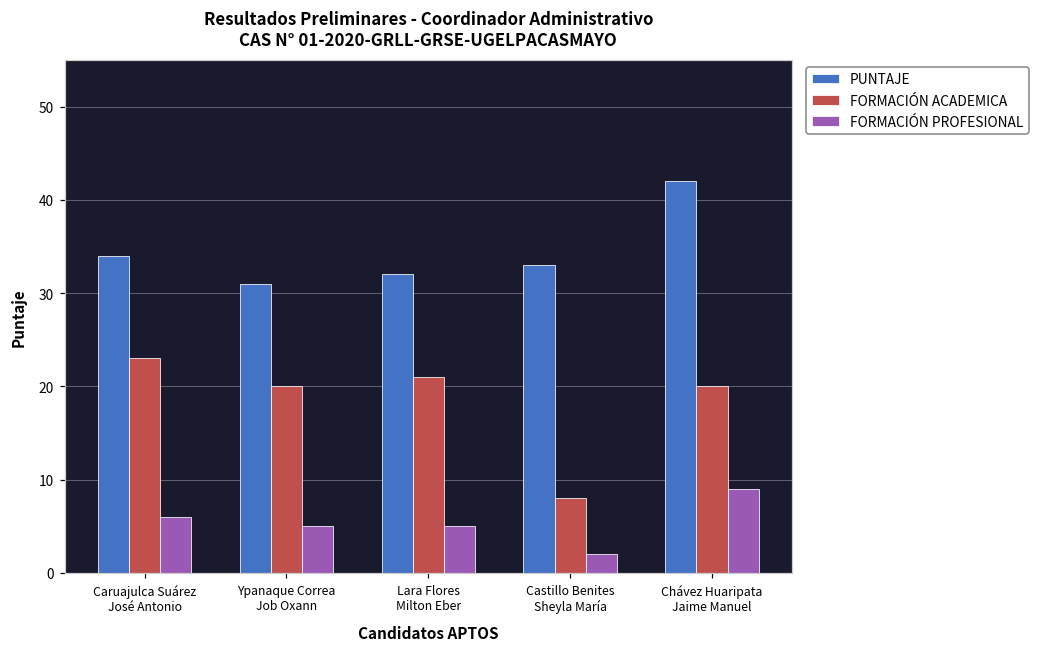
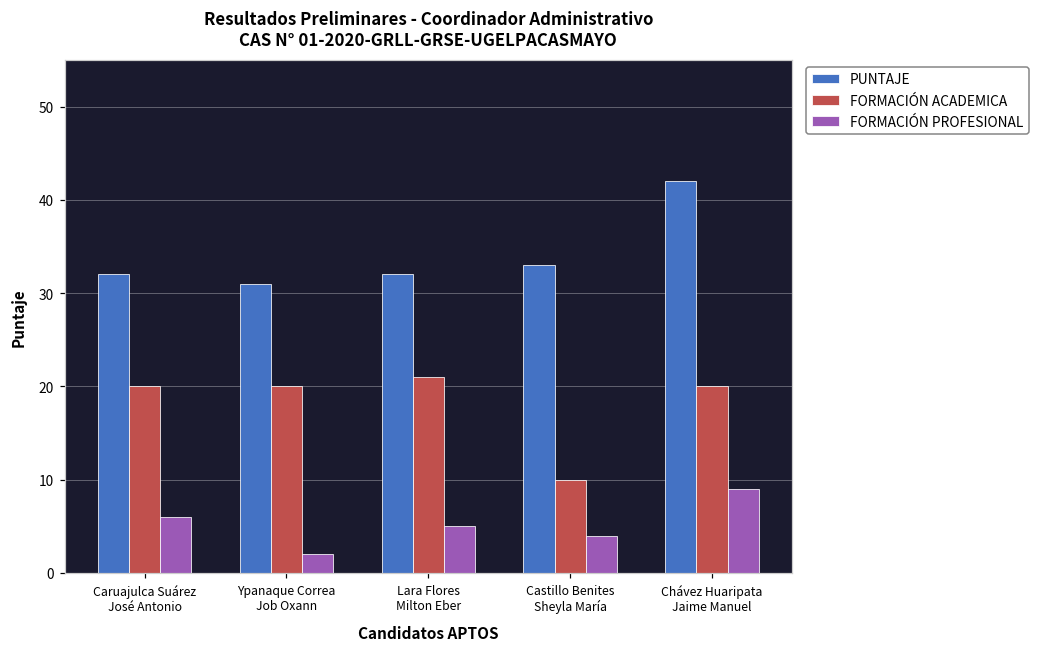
PUNTAJE, Caruajulca Suárez José Antonio: 34 -> 32
FORMACIÓN ACADEMICA, Caruajulca Suárez José Antonio: 23 -> 20
FORMACIÓN PROFESIONAL, Ypanaque Correa Job Oxann: 5 -> 2
FORMACIÓN ACADEMICA, Castillo Benites Sheyla María: 8 -> 10
FORMACIÓN PROFESIONAL, Castillo Benites Sheyla María: 2 -> 4
